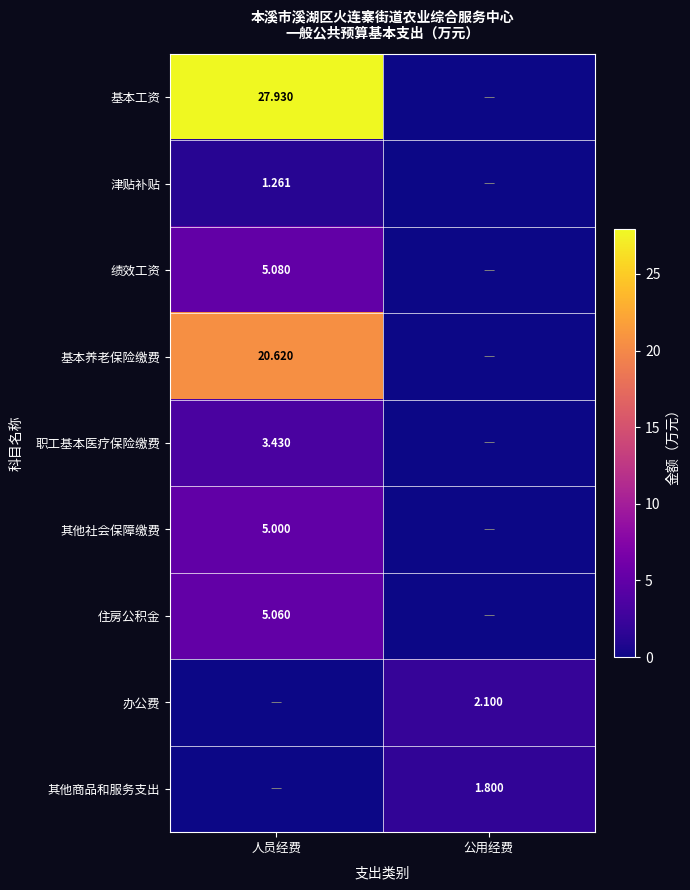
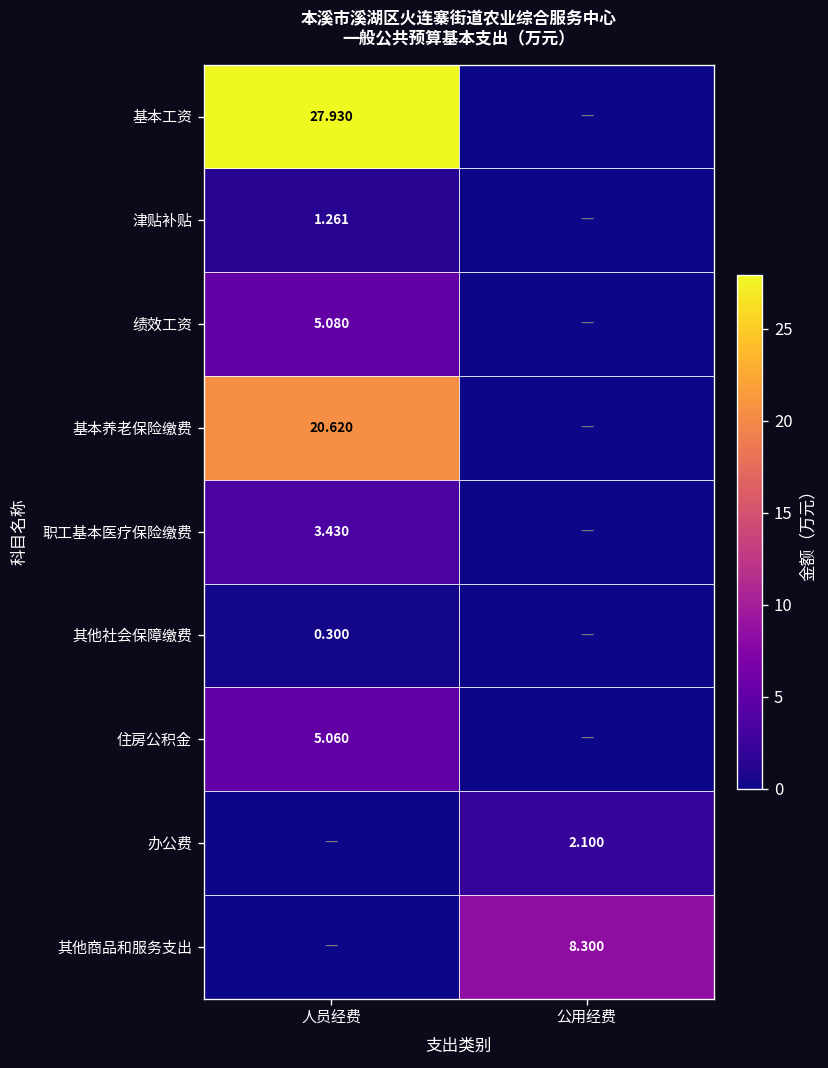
其他社会保障缴费, 人员经费: 5.000 -> 0.300
其他商品和服务支出, 公用经费: 1.800 -> 8.300
